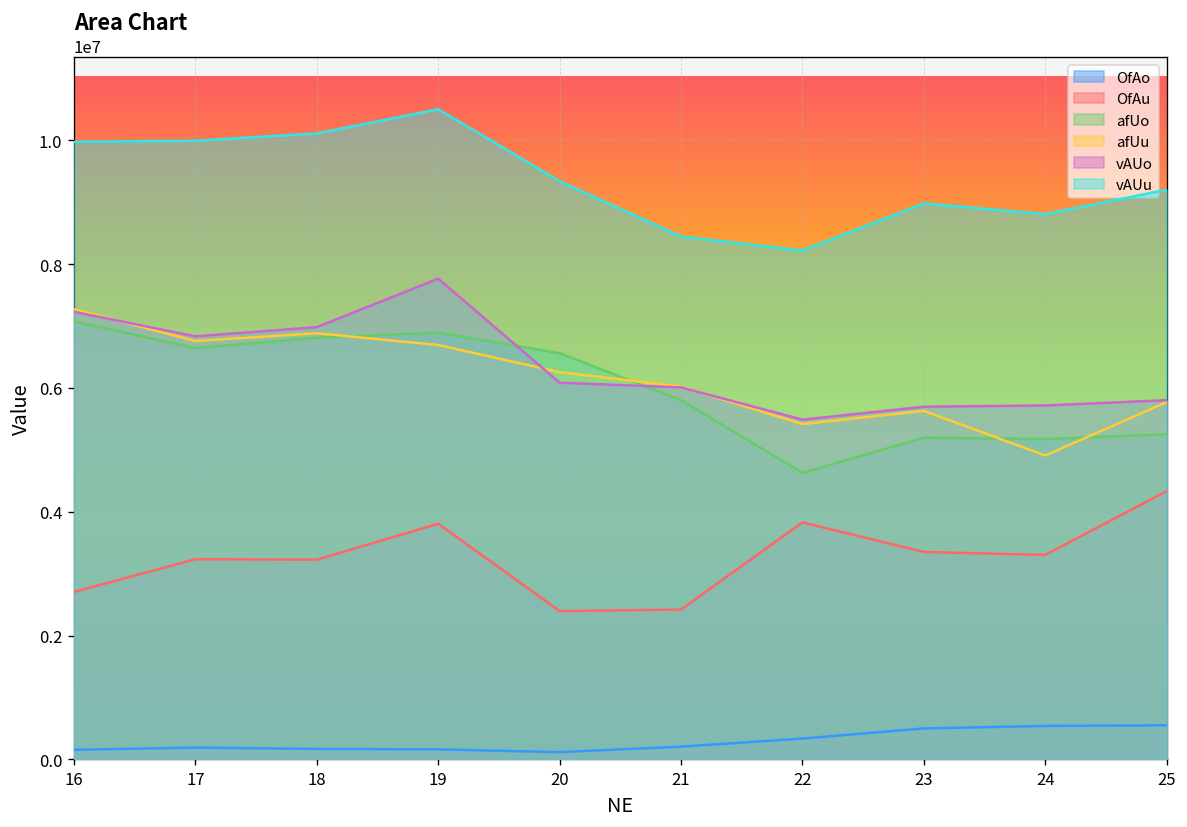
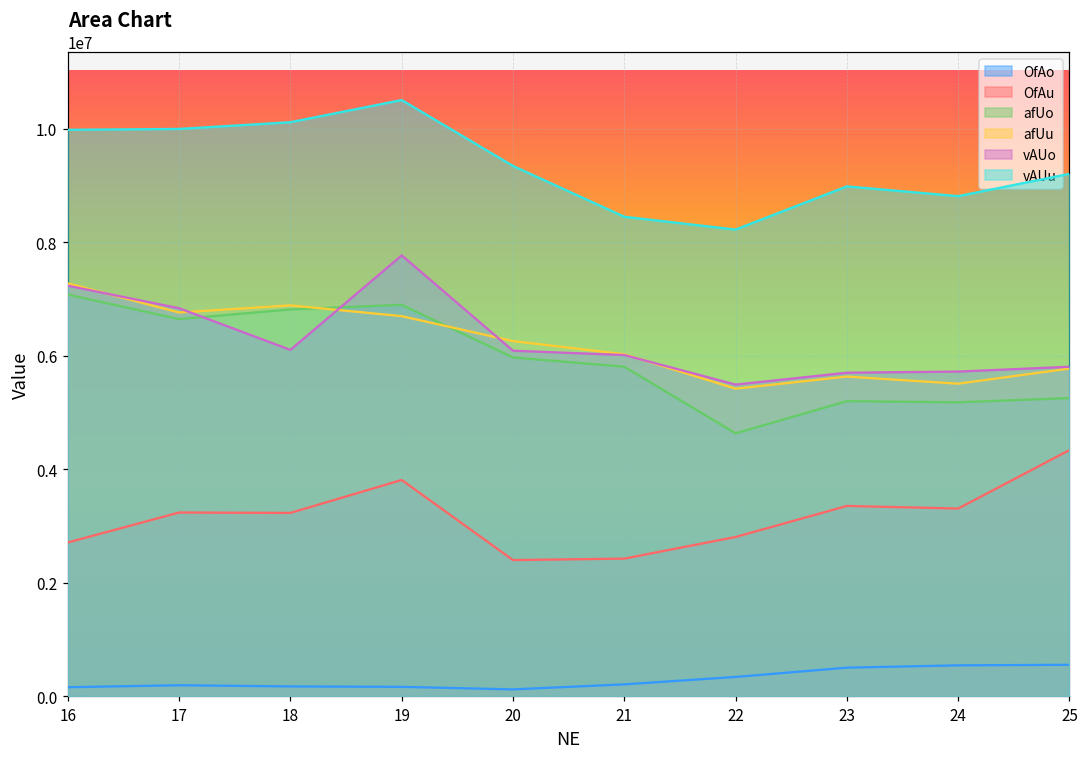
vAUo, 18: 7000000 -> 6100000
afUo, 20: 6600000 -> 6000000
OfAu, 22: 3800000 -> 2800000
afUu, 24: 4900000 -> 5500000
